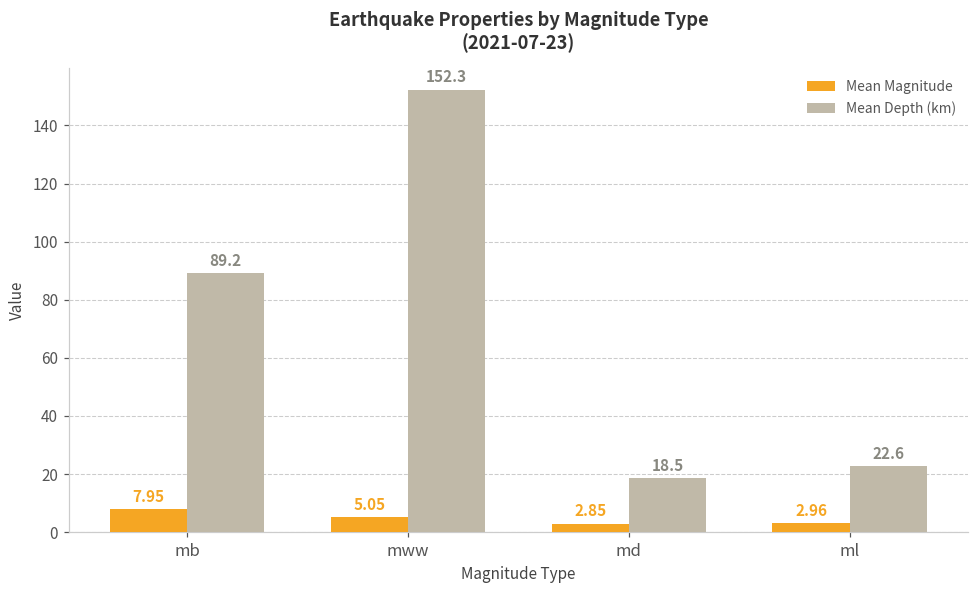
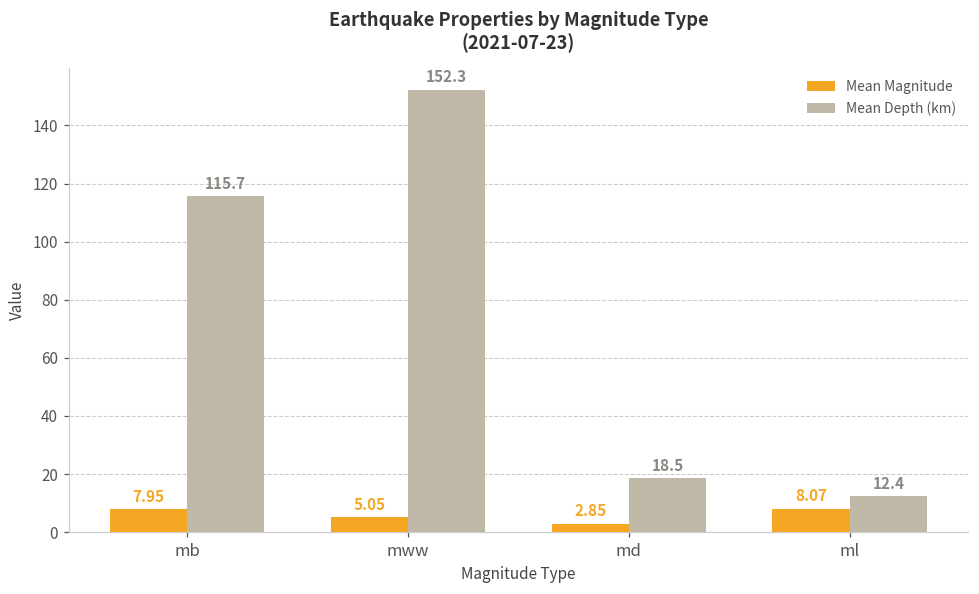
Mean Depth (km), mb: 89.2 -> 115.7
Mean Magnitude, ml: 2.96 -> 8.07
Mean Depth (km), ml: 22.6 -> 12.4
